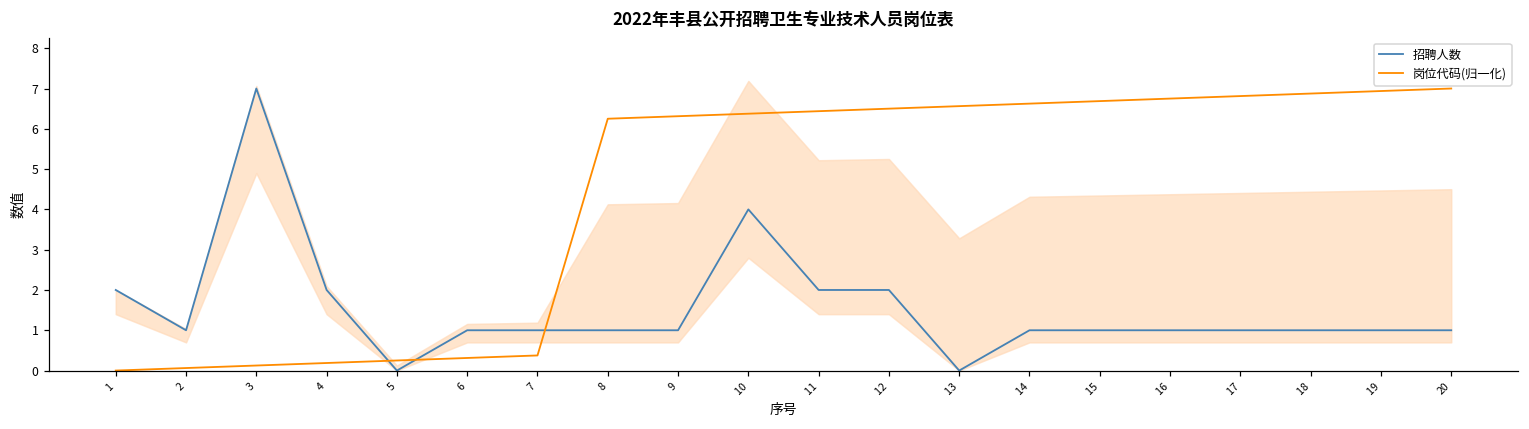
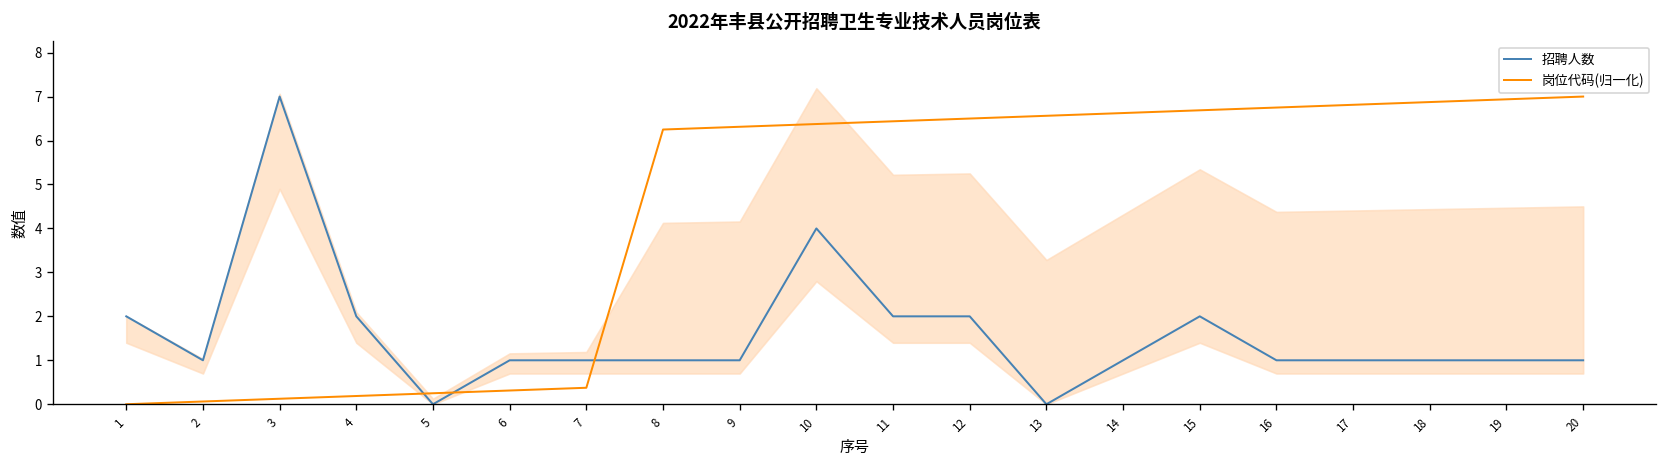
招聘人数, 15: 1 -> 2
